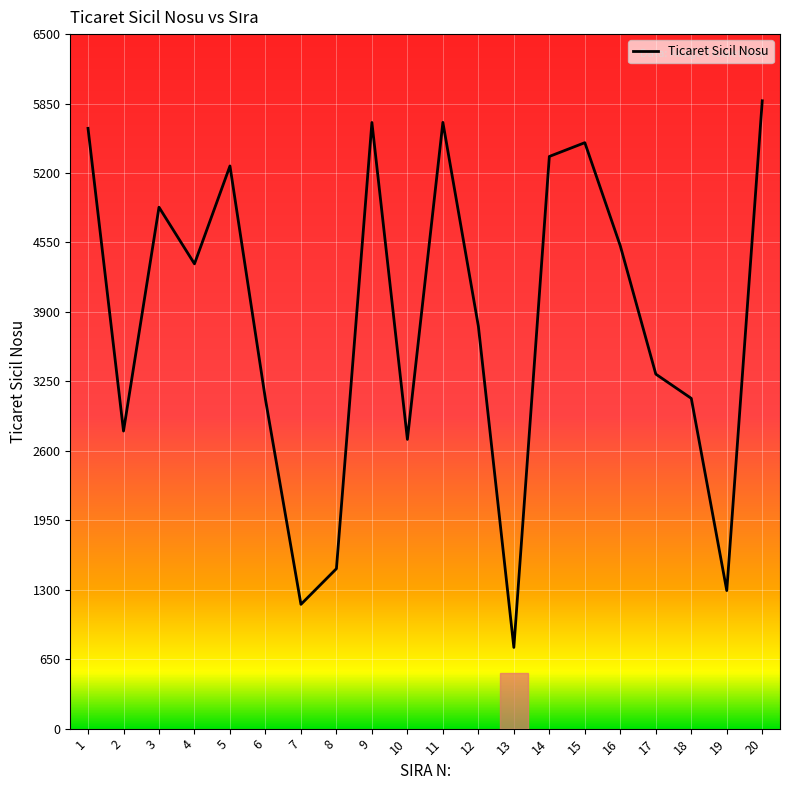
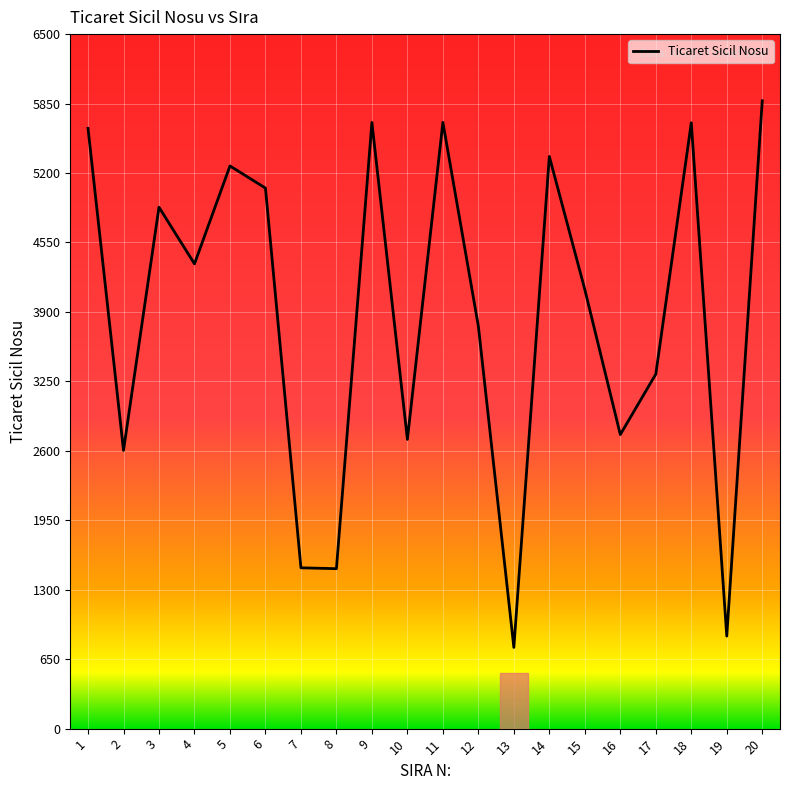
2: 2790 -> 2600
6: 3080 -> 5060
7: 1160 -> 1510
15: 5480 -> 4110
16: 4520 -> 2750
18: 3090 -> 5670
19: 1290 -> 870
